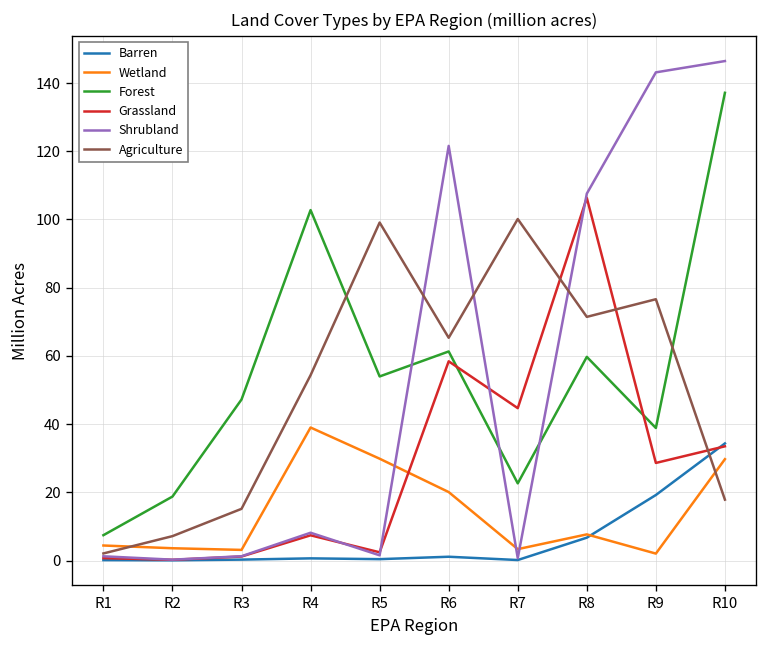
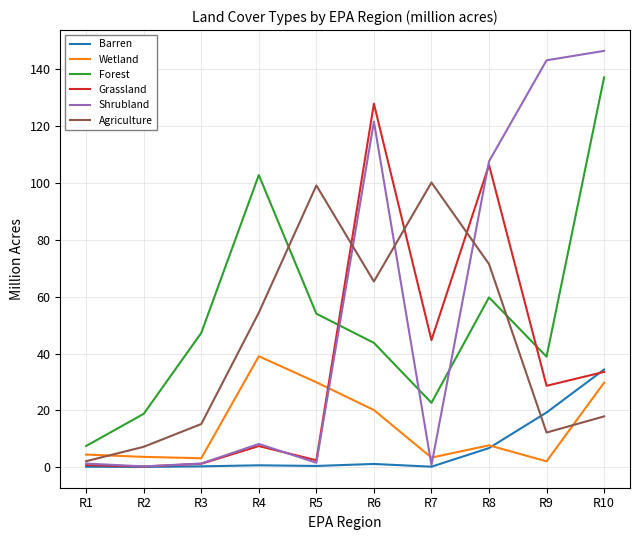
Forest, R6: 61 -> 44
Grassland, R6: 58 -> 128
Agriculture, R9: 77 -> 12
